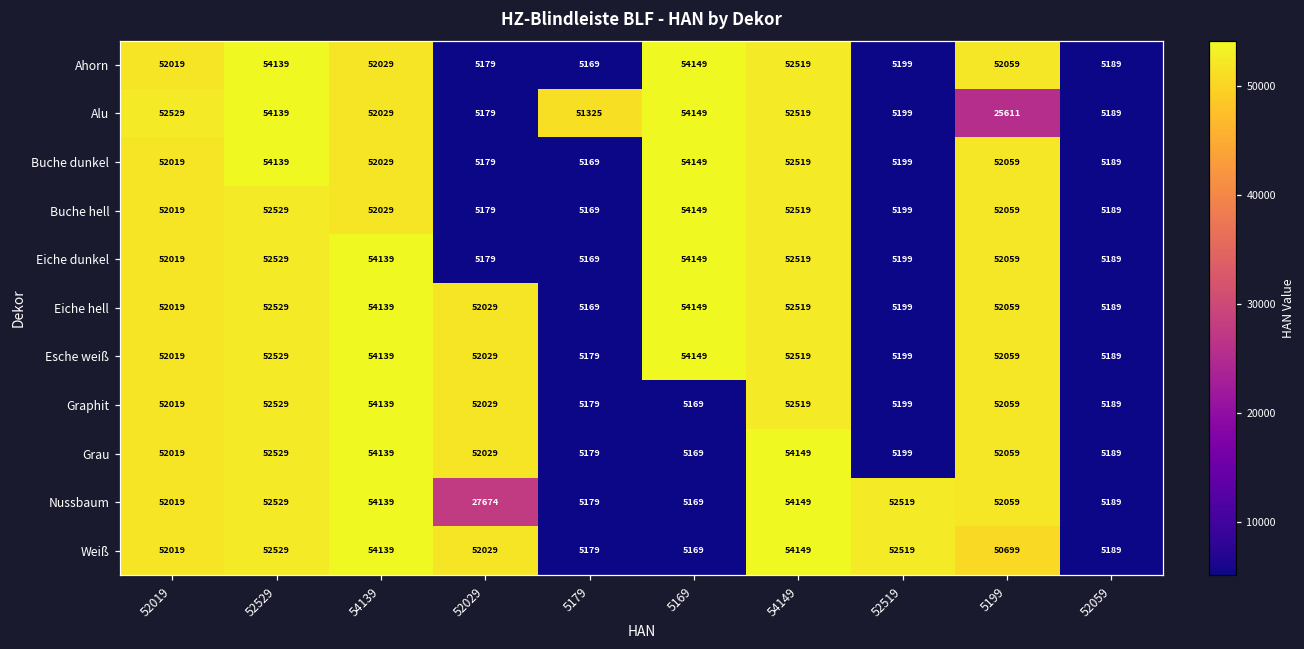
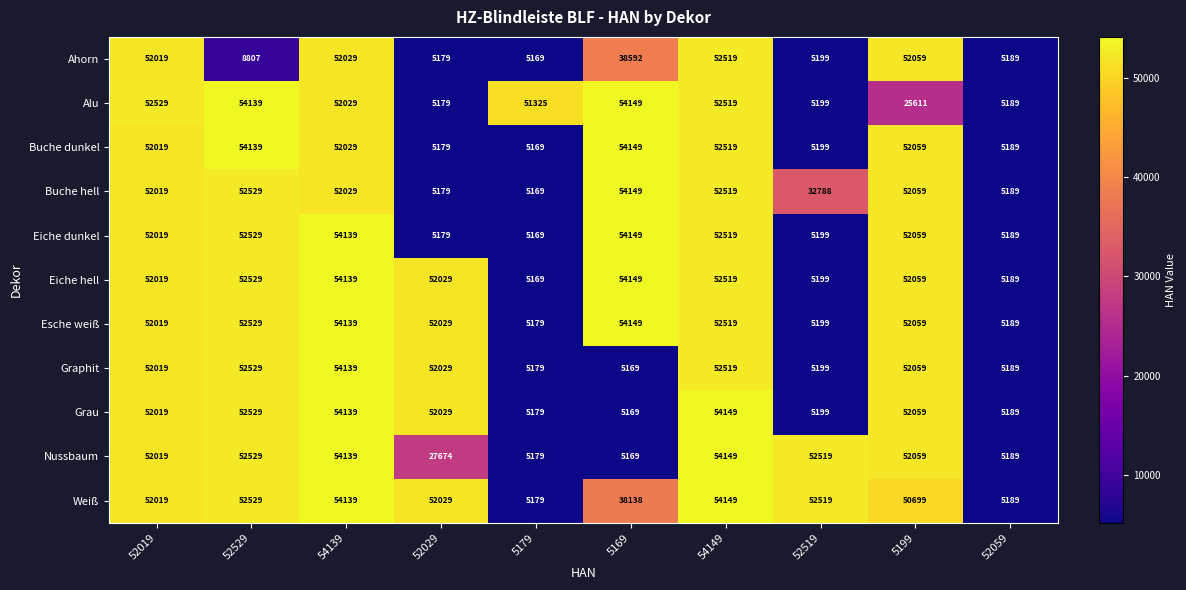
Ahorn, 52529: 54139 -> 8807
Ahorn, 5169: 54149 -> 38592
Buche hell, 52519: 5199 -> 32788
Weiß, 5169: 5169 -> 38138
